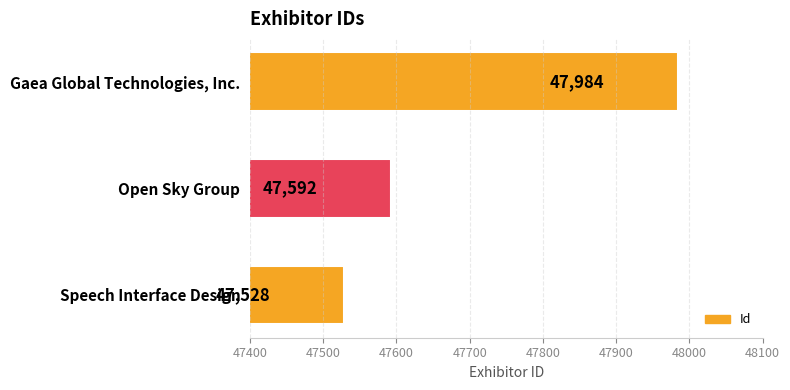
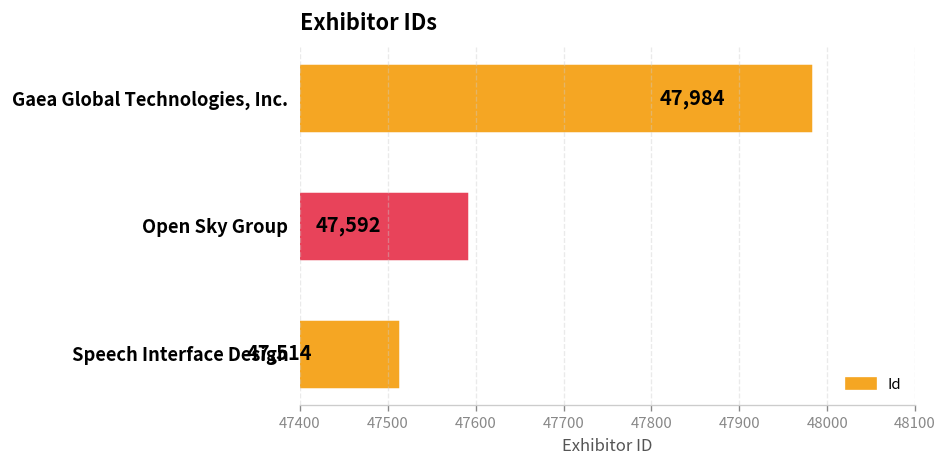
Speech Interface Design: 47,528 -> 47,514
